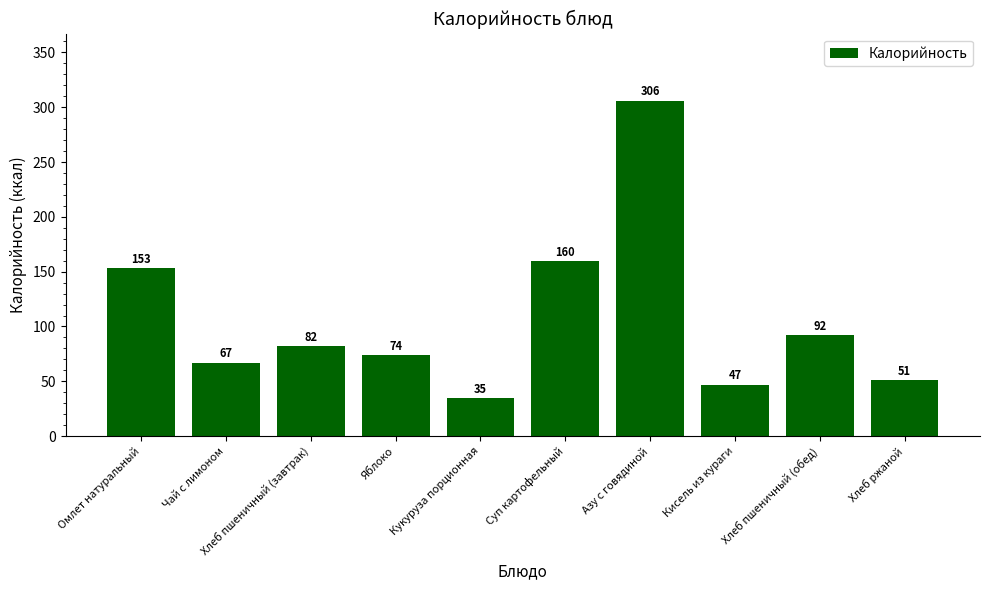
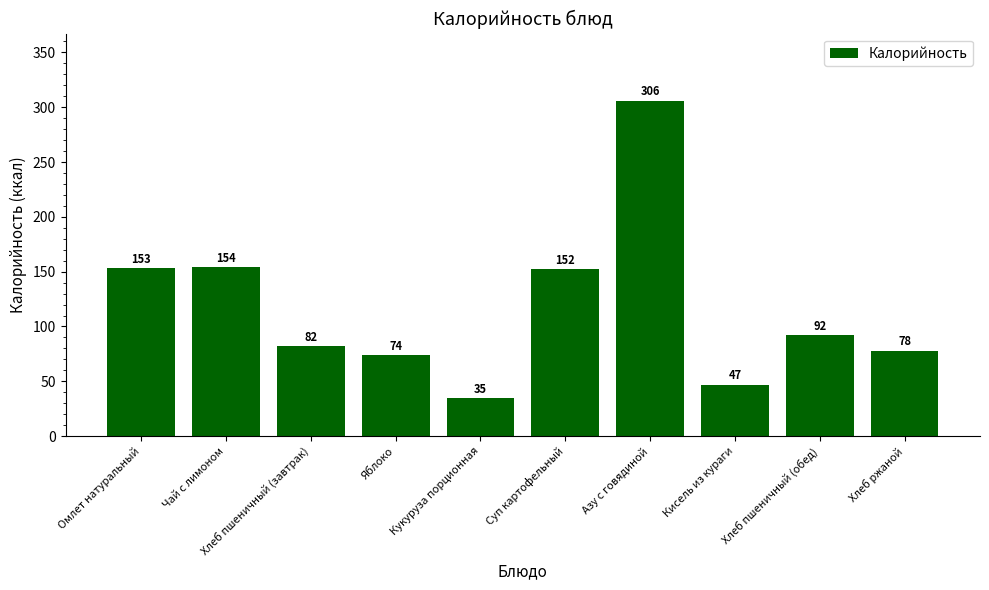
Чай с лимоном: 67 -> 154
Суп картофельный: 160 -> 152
Хлеб ржаной: 51 -> 78
